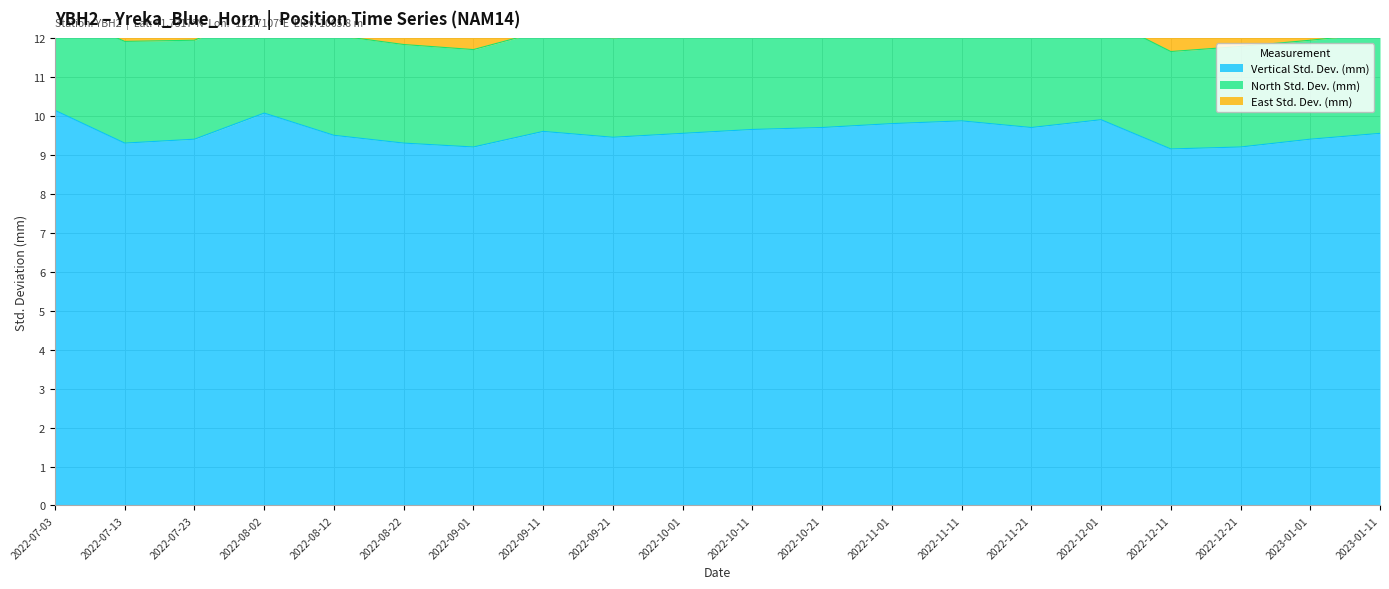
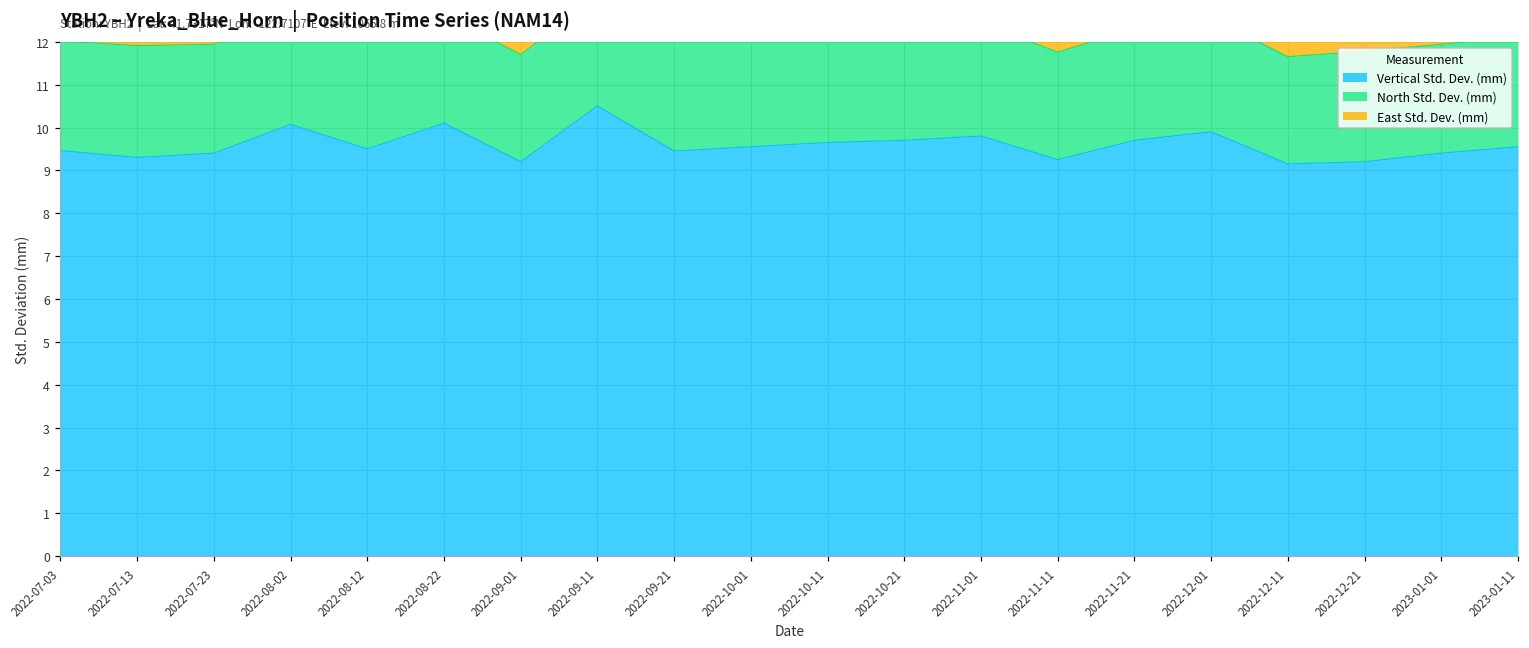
Vertical Std. Dev. (mm), 2022-07-03: 10.1 -> 9.5
Vertical Std. Dev. (mm), 2022-08-22: 9.3 -> 10.1
Vertical Std. Dev. (mm), 2022-09-11: 9.6 -> 10.5
Vertical Std. Dev. (mm), 2022-11-11: 9.9 -> 9.3
